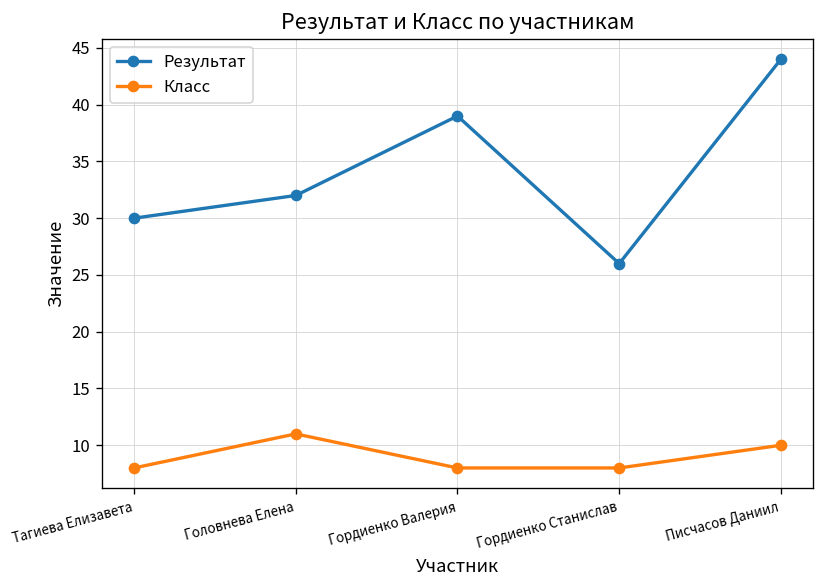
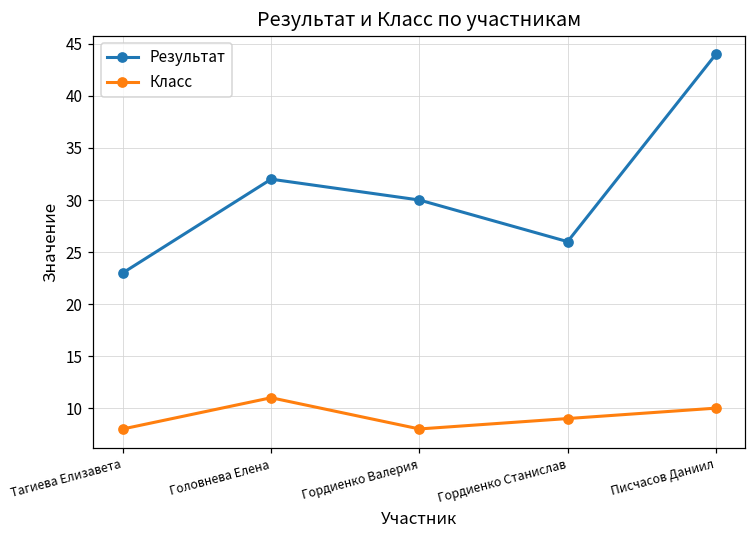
Результат, Тагиева Елизавета: 30 -> 23
Результат, Гордиенко Валерия: 39 -> 30
Класс, Гордиенко Станислав: 8 -> 9
